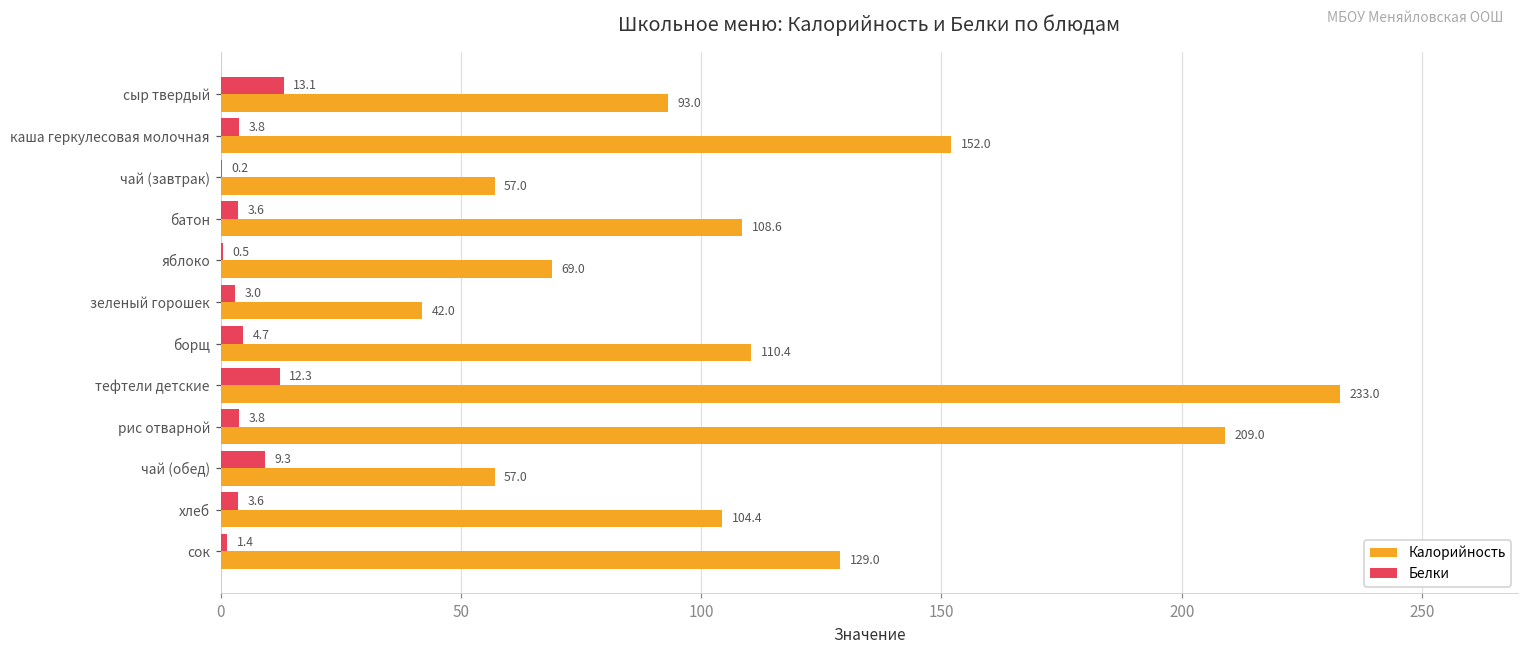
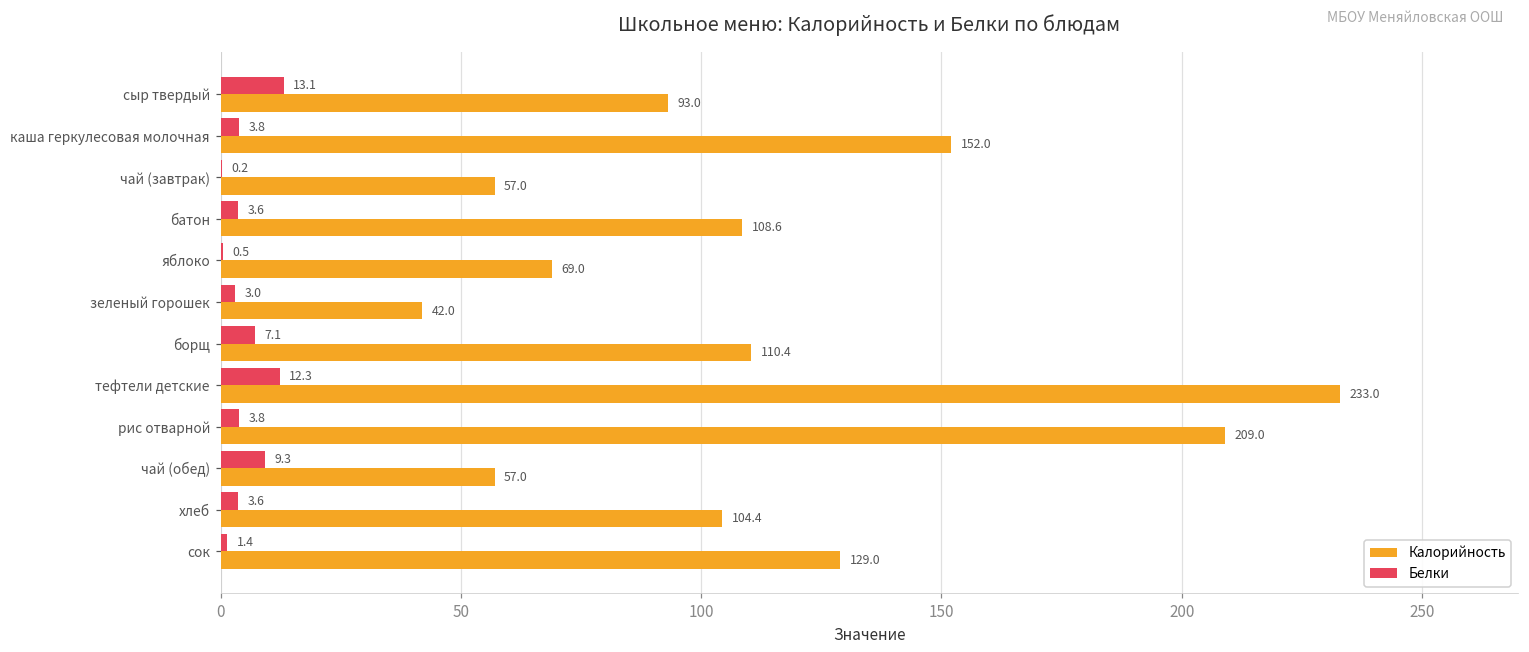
Белки, борщ: 4.7 -> 7.1
